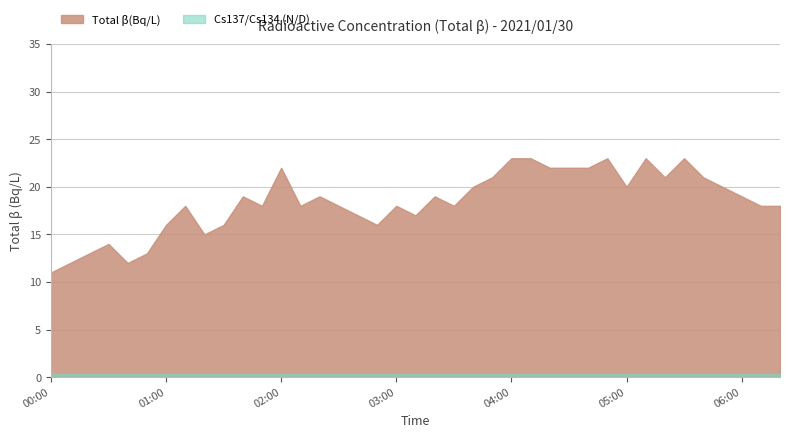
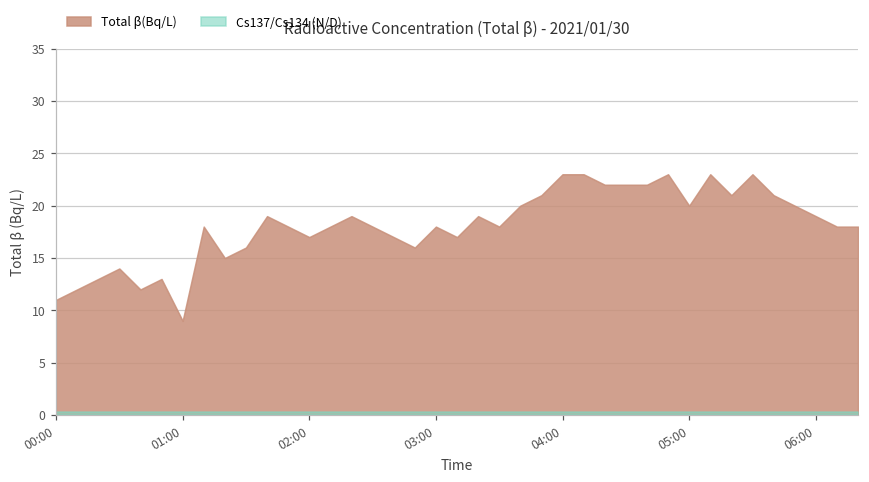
Total β(Bq/L), 01:00: 16 -> 9
Total β(Bq/L), 02:00: 22 -> 17
